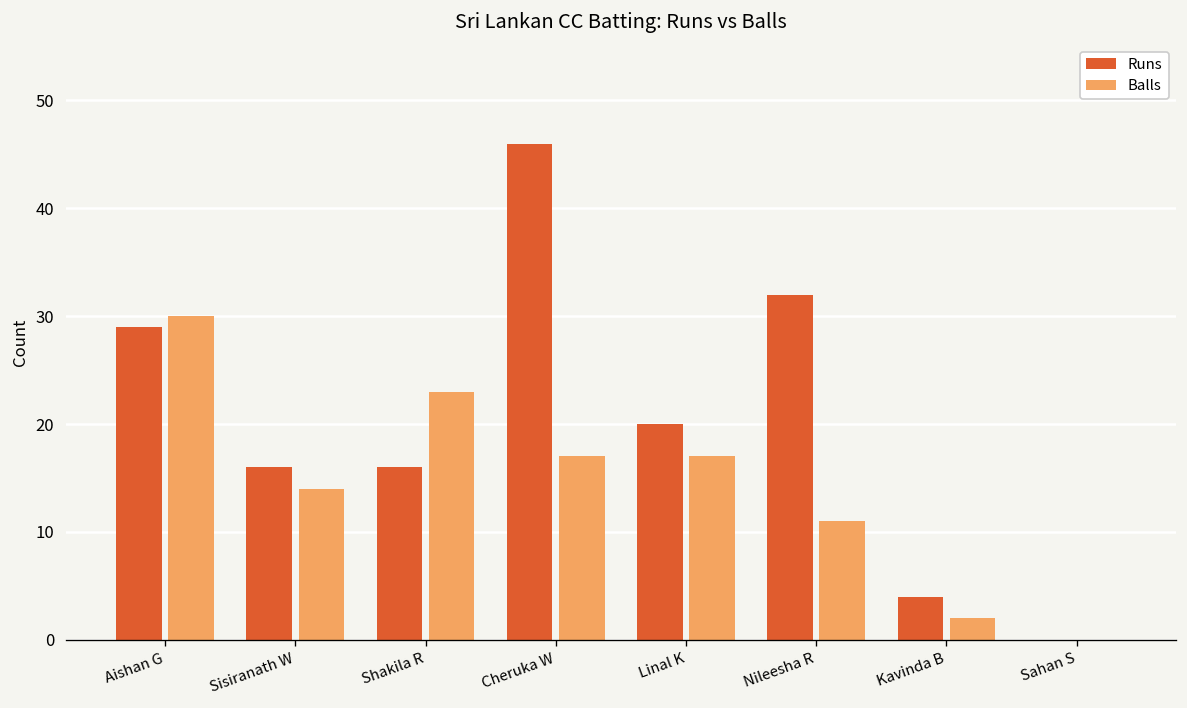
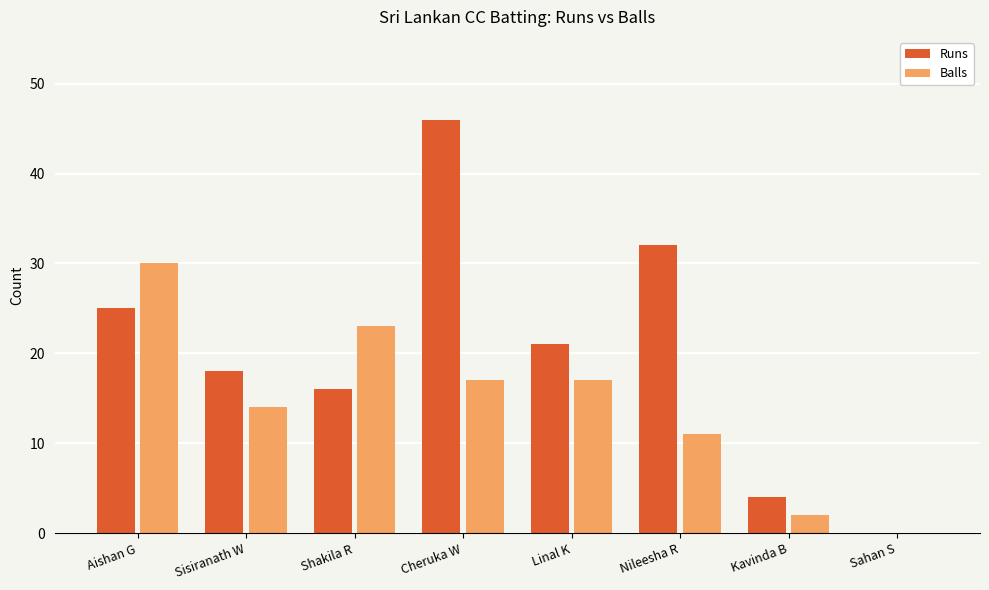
Runs, Aishan G: 29 -> 25
Runs, Sisiranath W: 16 -> 18
Runs, Linal K: 20 -> 21
